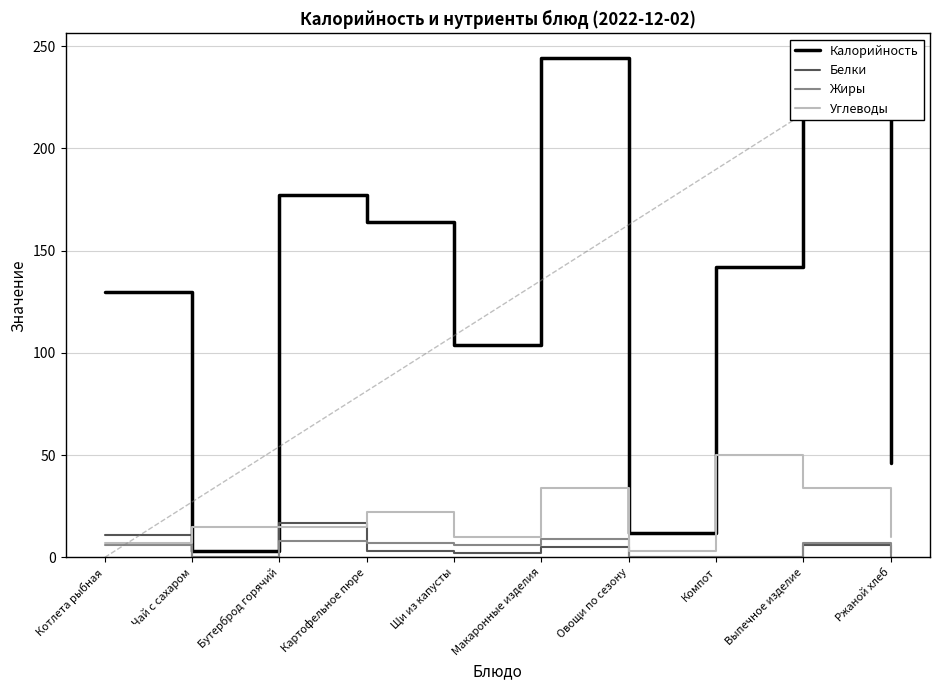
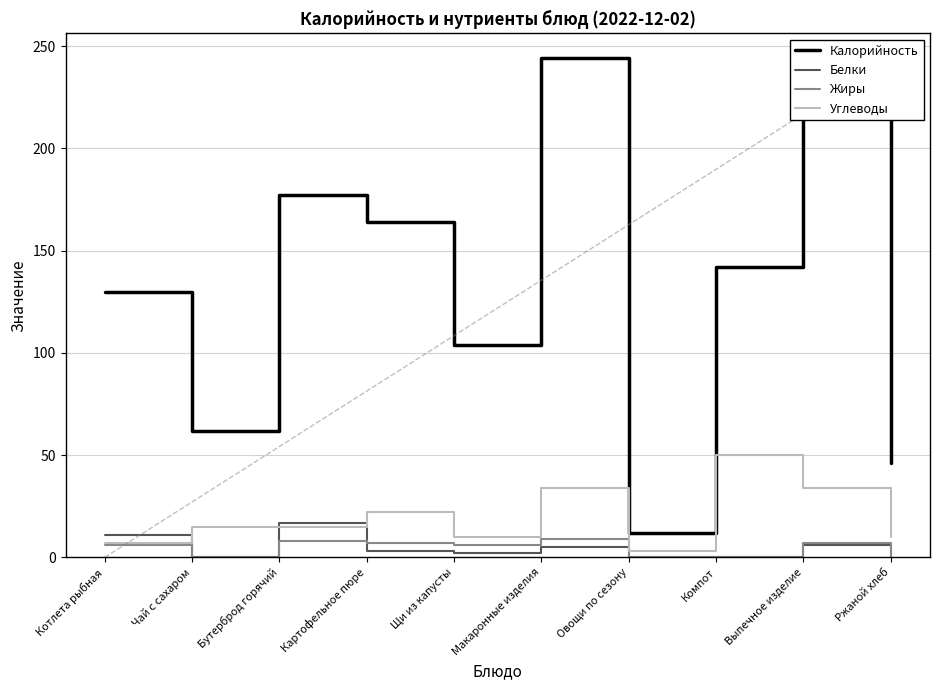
Калорийность, Чай с сахаром: 3 -> 62
